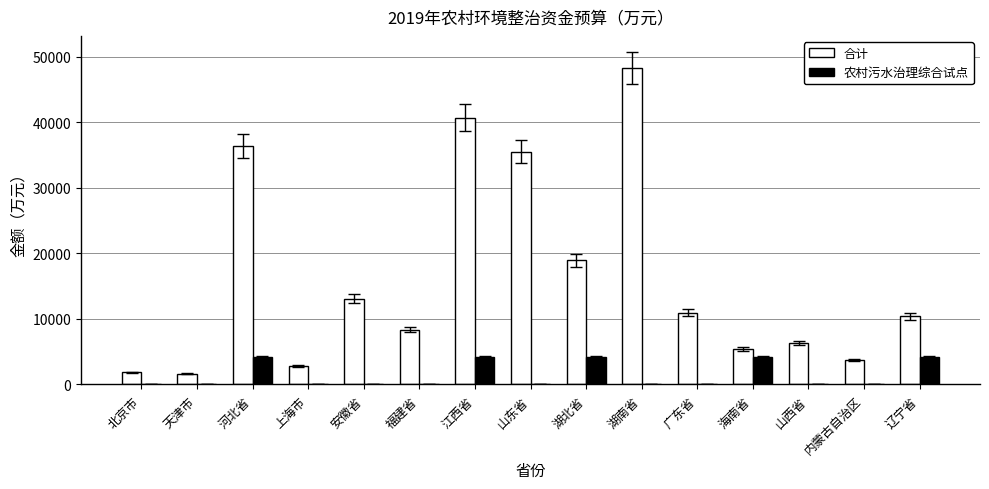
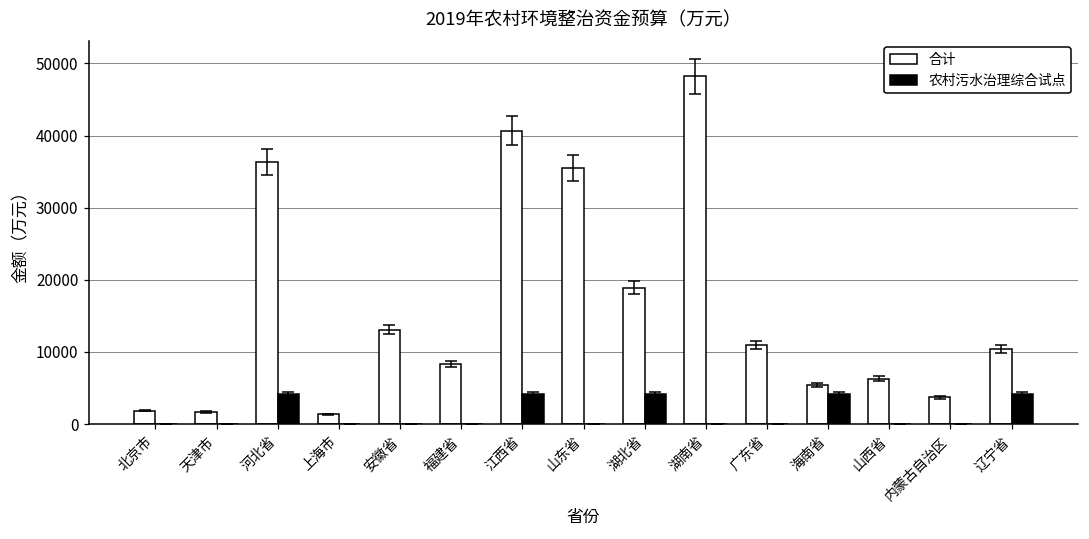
合计, 上海市: 3000 -> 1000
